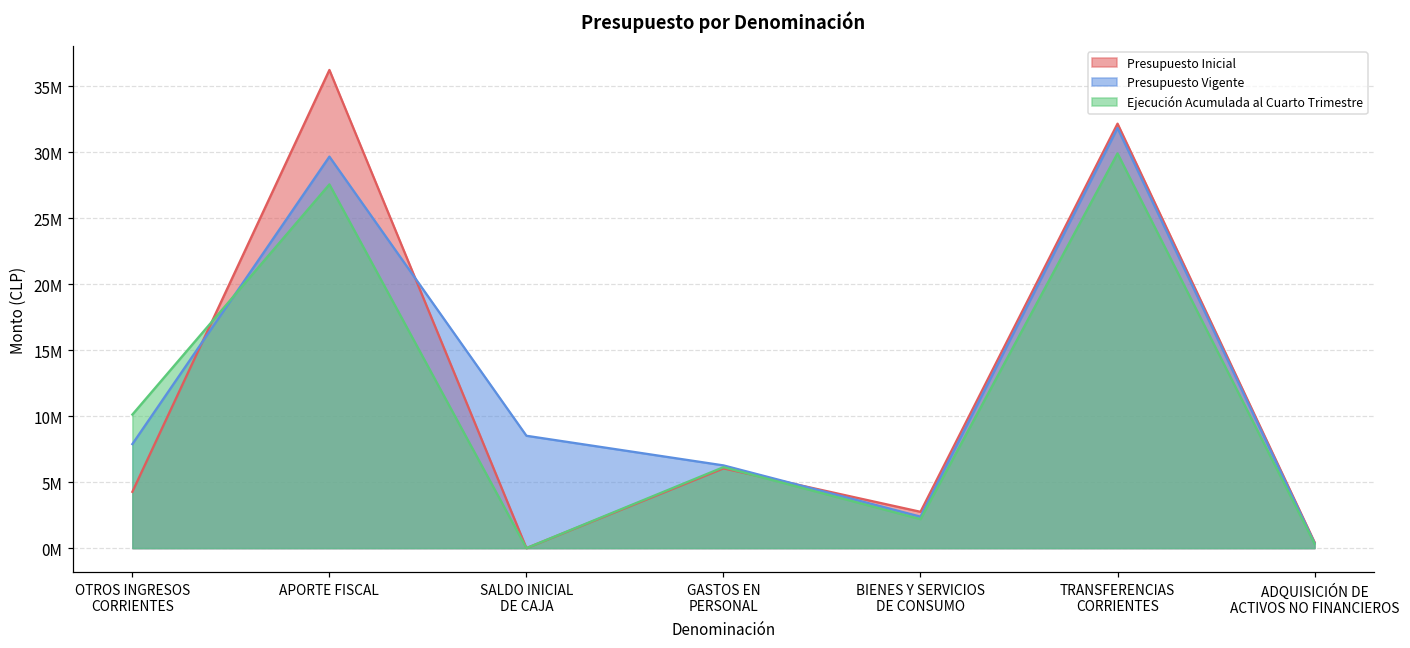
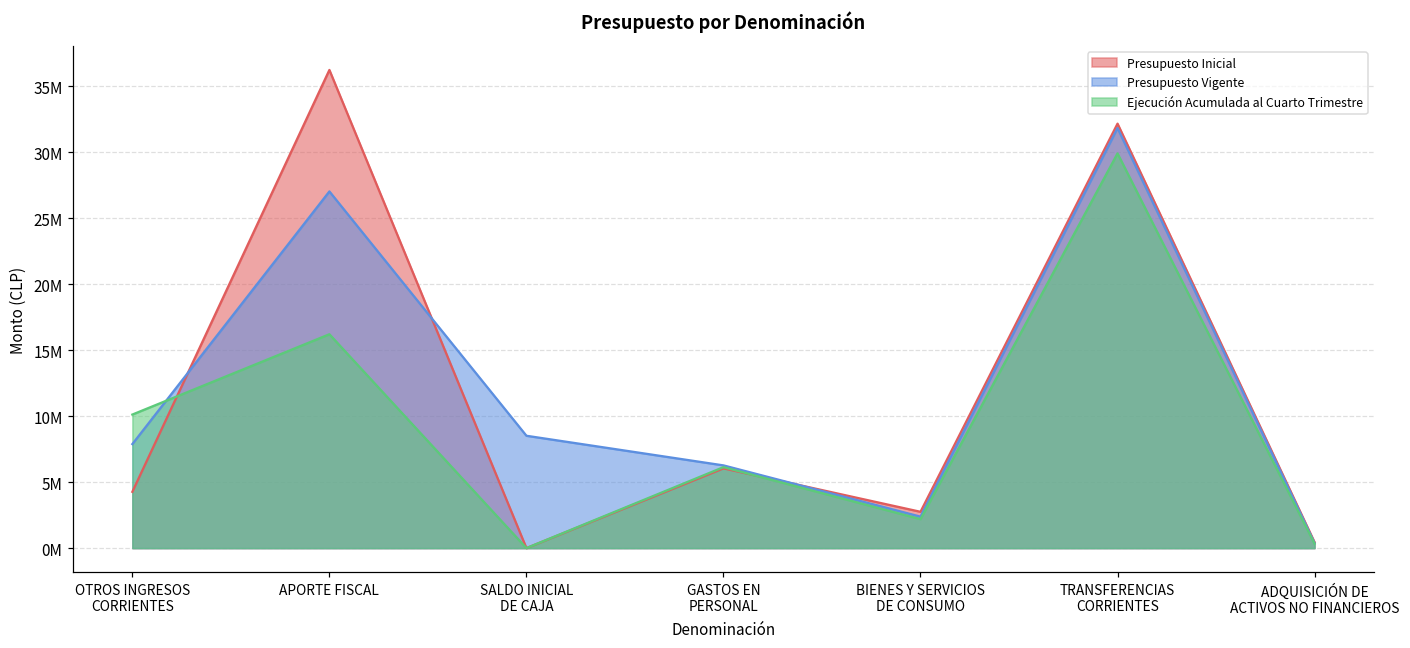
Presupuesto Vigente, APORTE FISCAL: 29700000 -> 27000000
Ejecución Acumulada al Cuarto Trimestre, APORTE FISCAL: 27600000 -> 16200000
